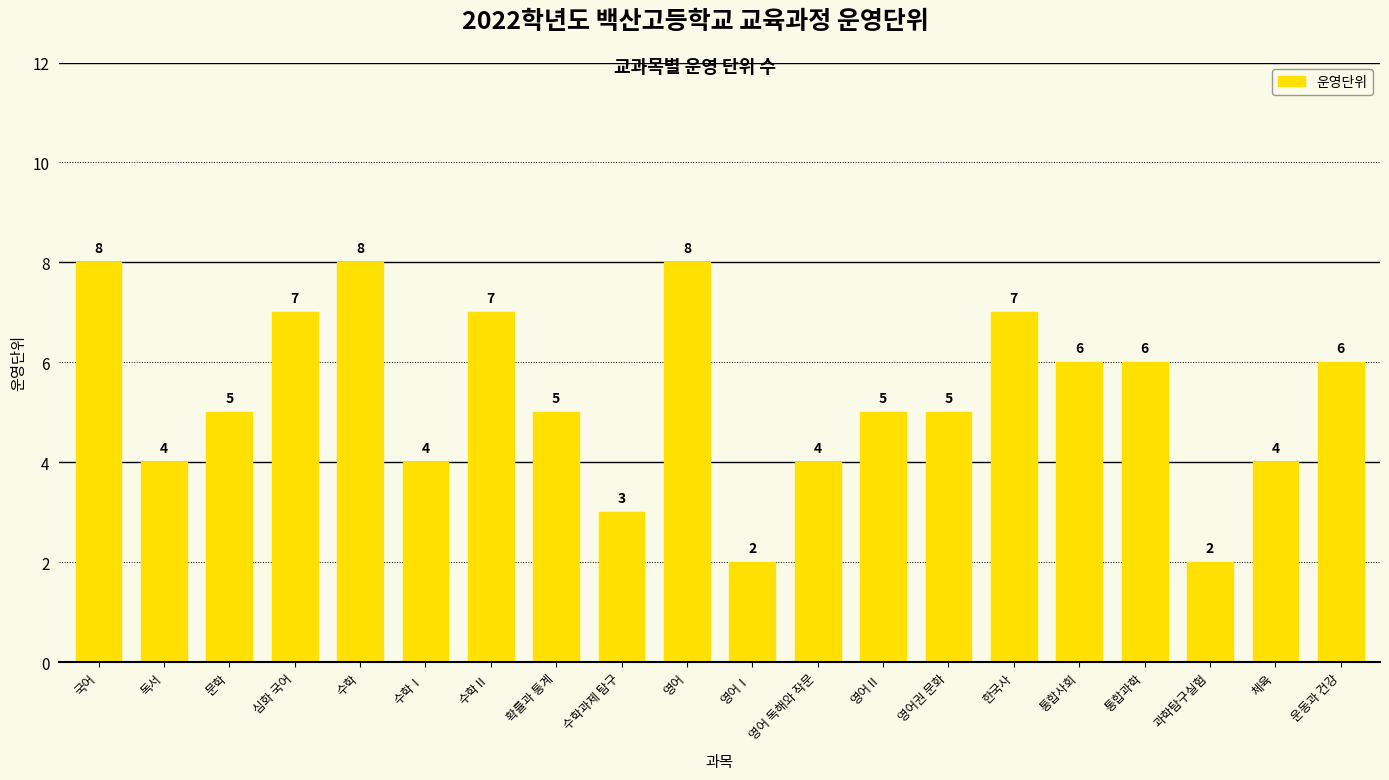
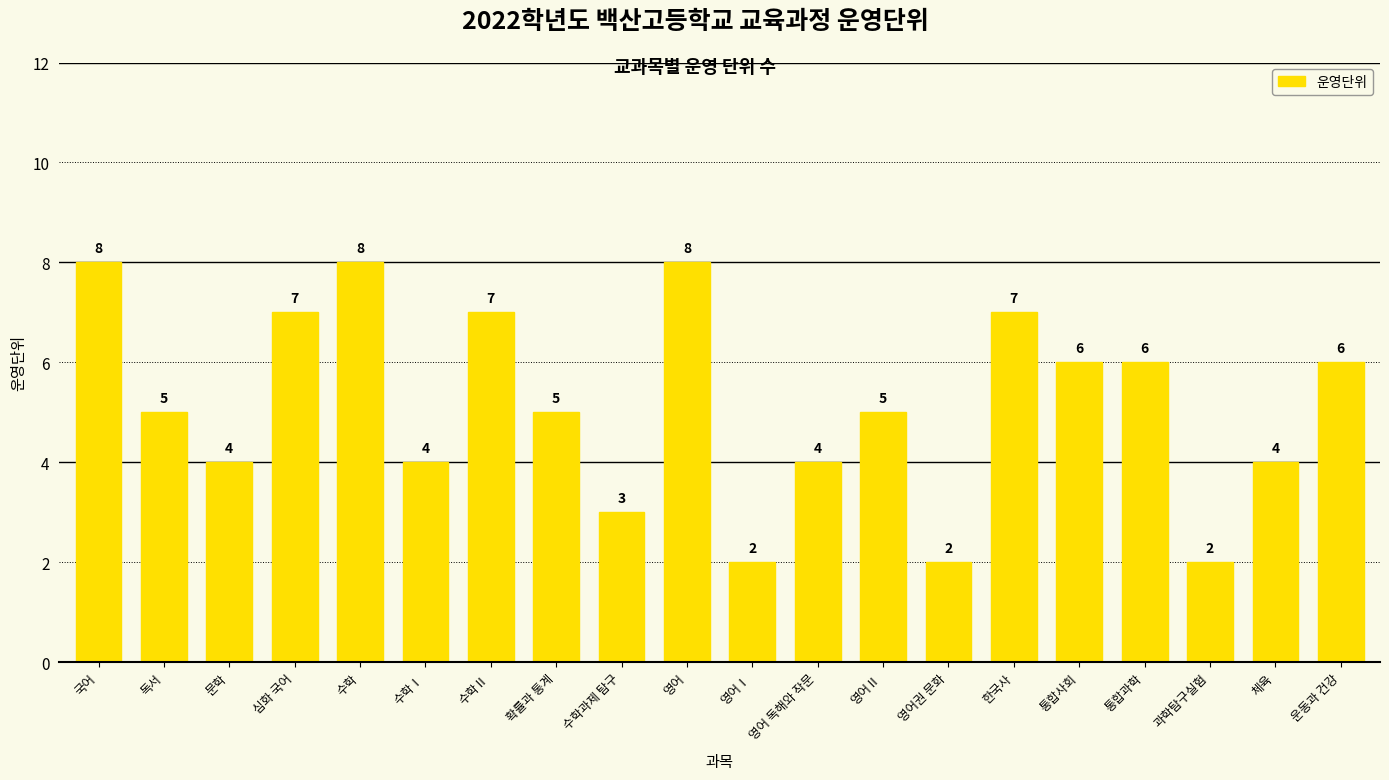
독서: 4 -> 5
문학: 5 -> 4
영어권 문화: 5 -> 2
